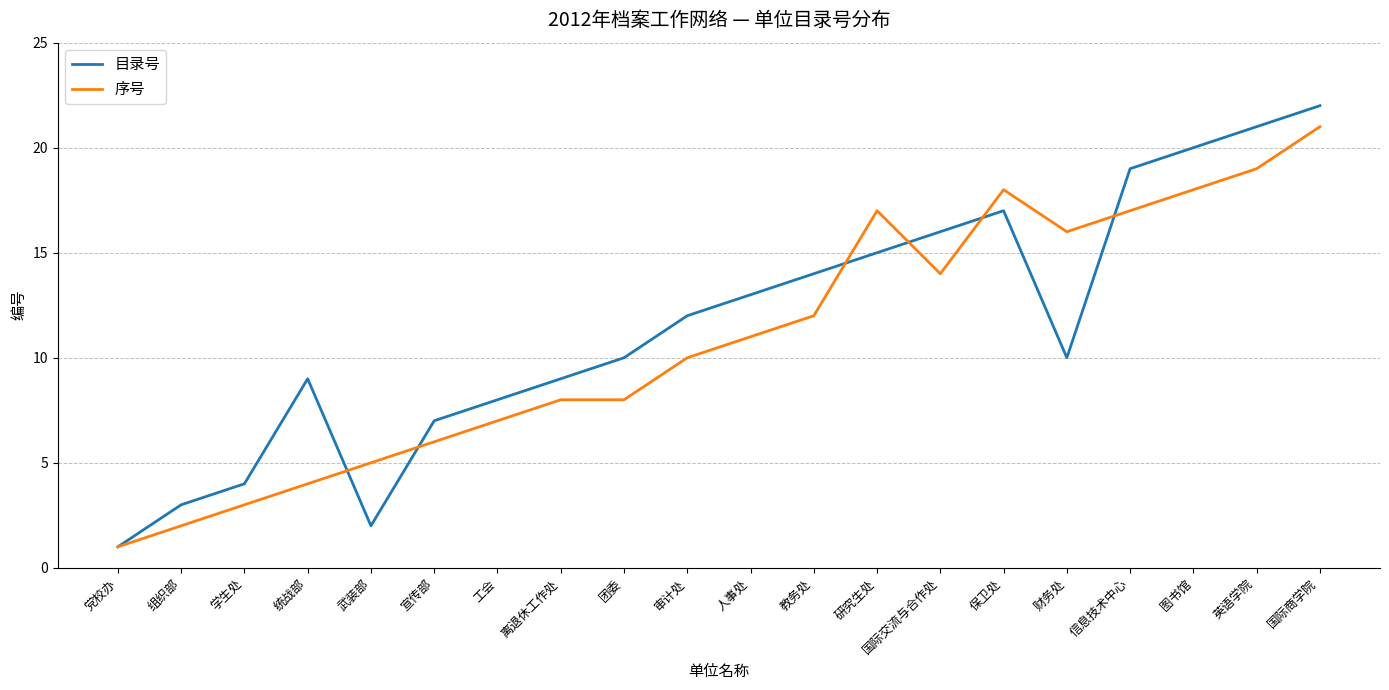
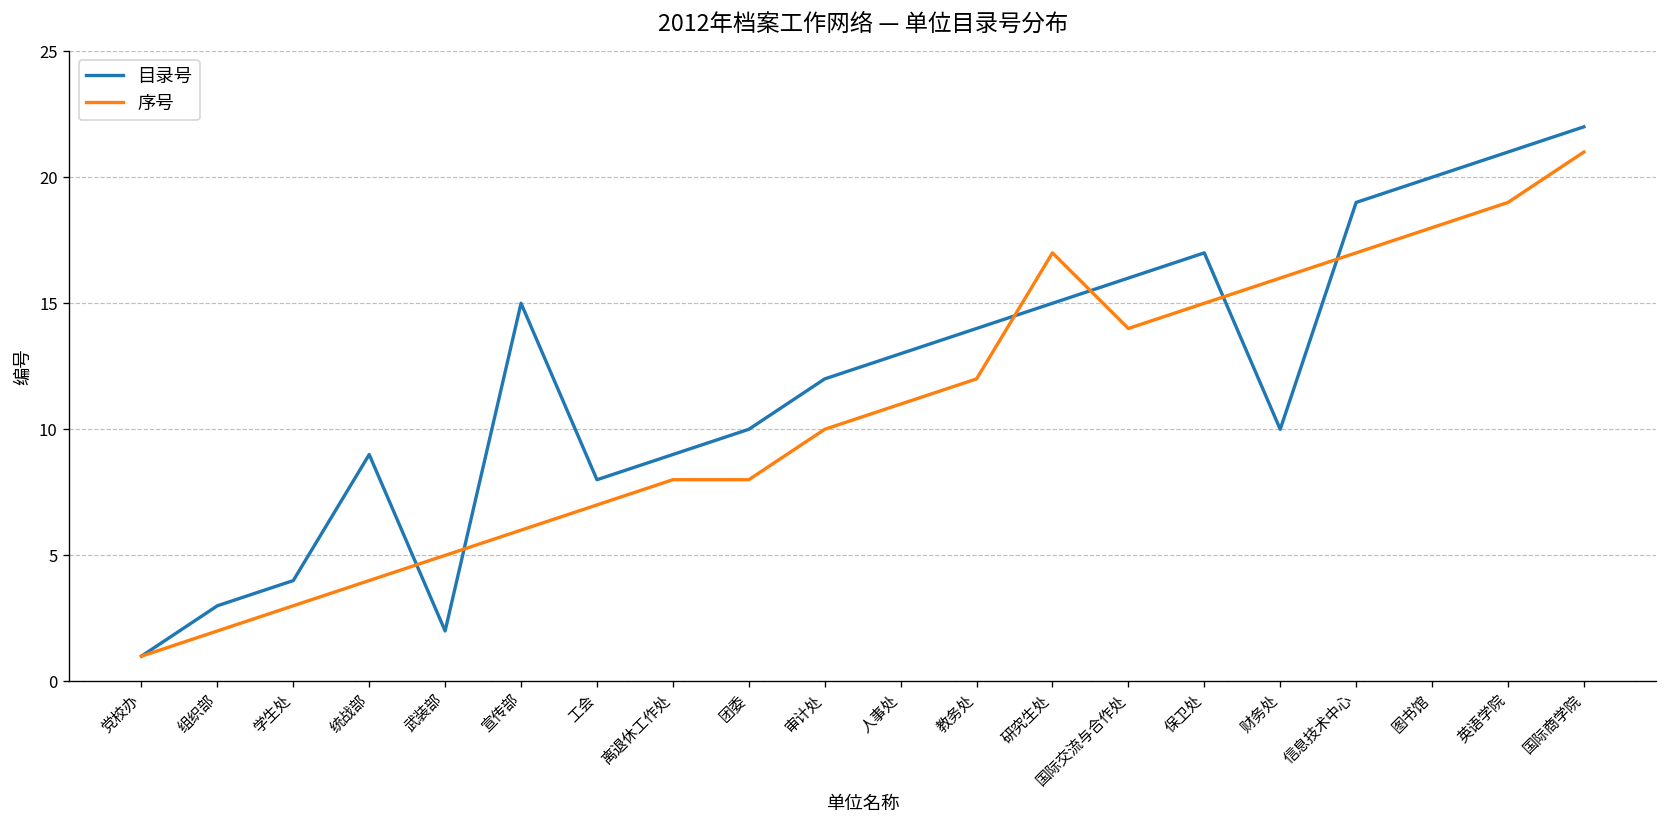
目录号, 宣传部: 7 -> 15
序号, 保卫处: 18 -> 15
